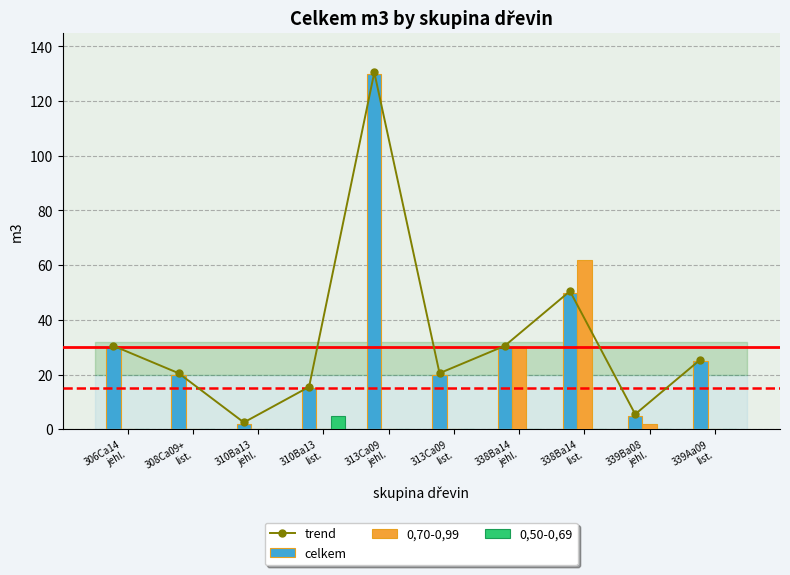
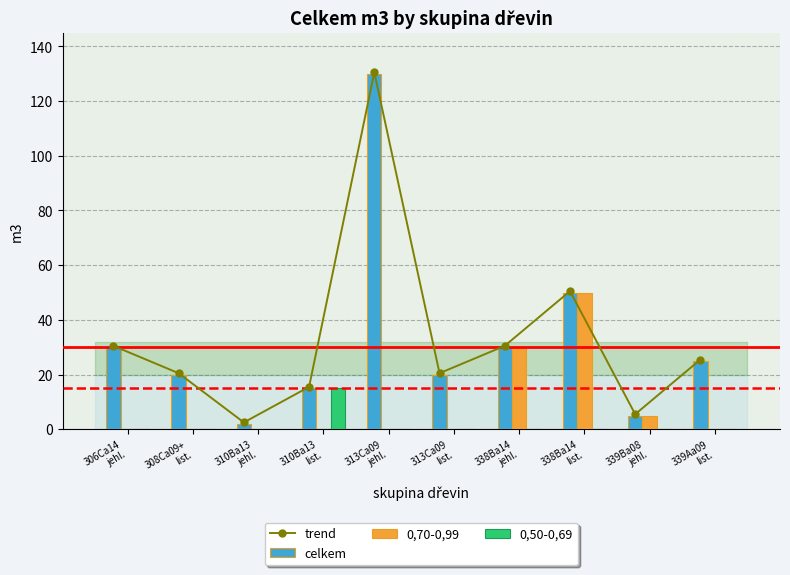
0,50-0,69, 310Ba13 list.: 5 -> 15
0,70-0,99, 338Ba14 list.: 62 -> 50
0,70-0,99, 339Ba08 jehl.: 2 -> 5
